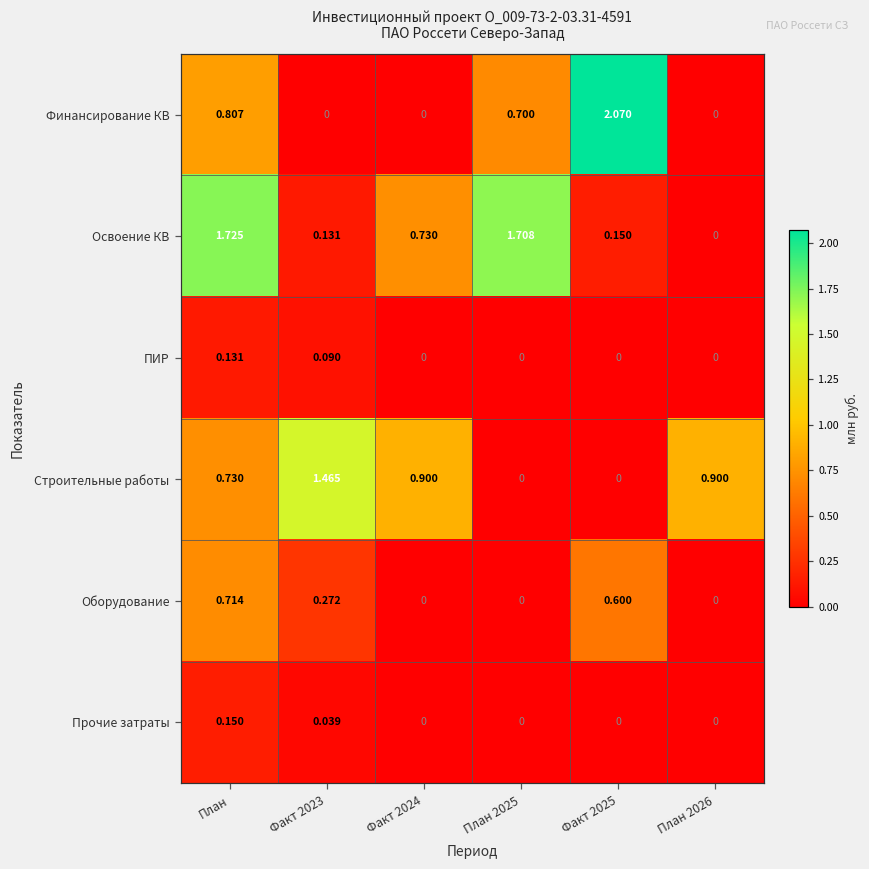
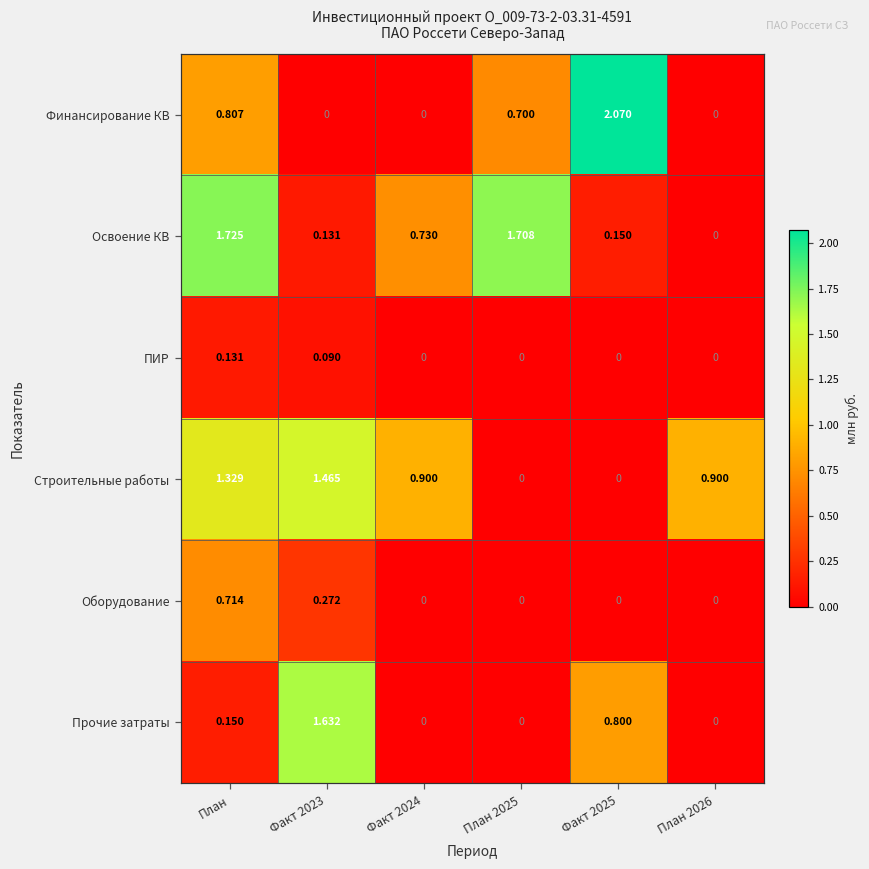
Строительные работы, План: 0.730 -> 1.329
Оборудование, Факт 2025: 0.600 -> 0
Прочие затраты, Факт 2023: 0.039 -> 1.632
Прочие затраты, Факт 2025: 0 -> 0.800
